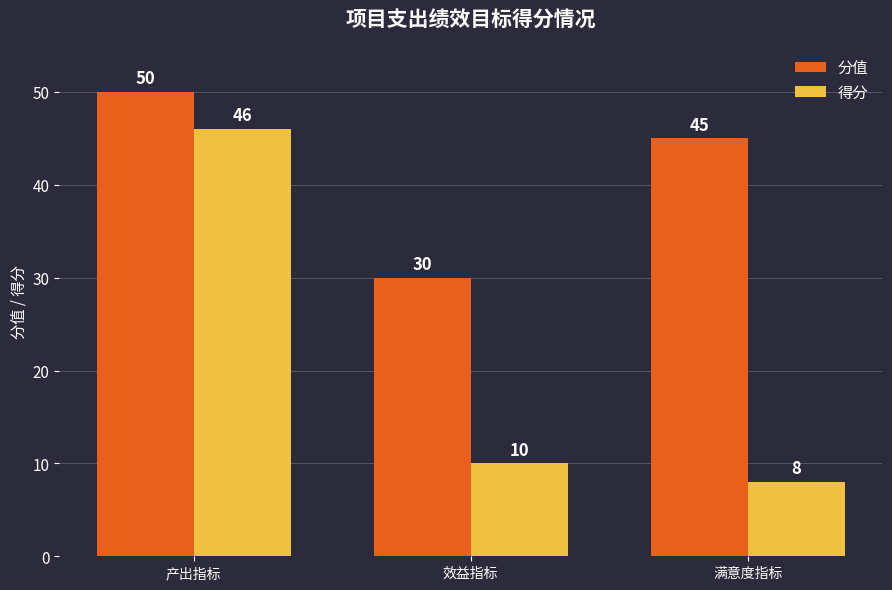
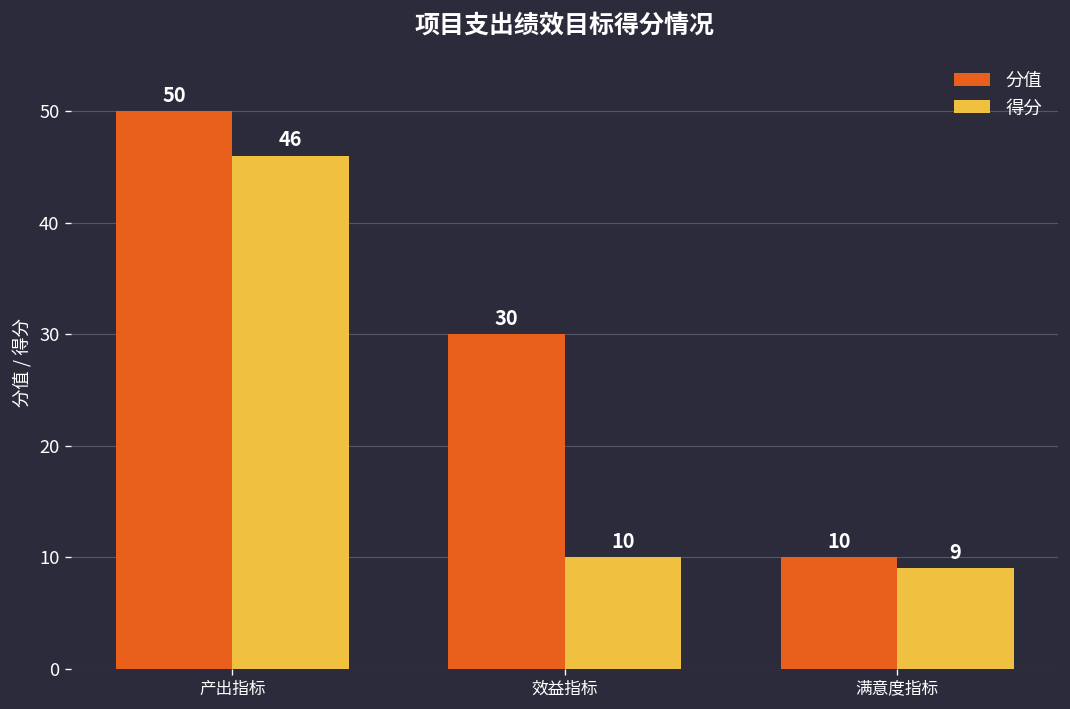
分值, 满意度指标: 45 -> 10
得分, 满意度指标: 8 -> 9
